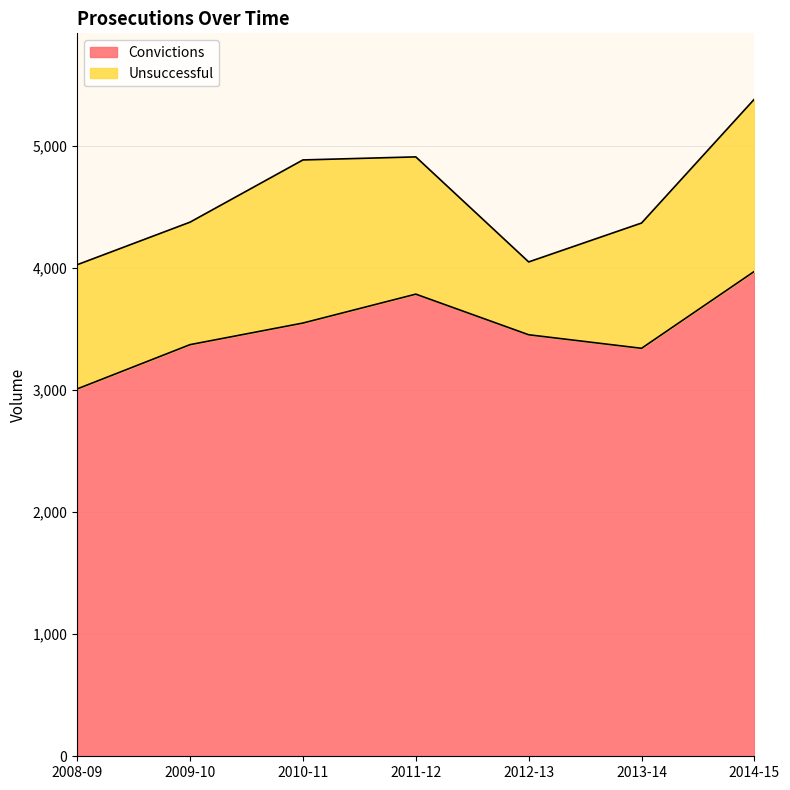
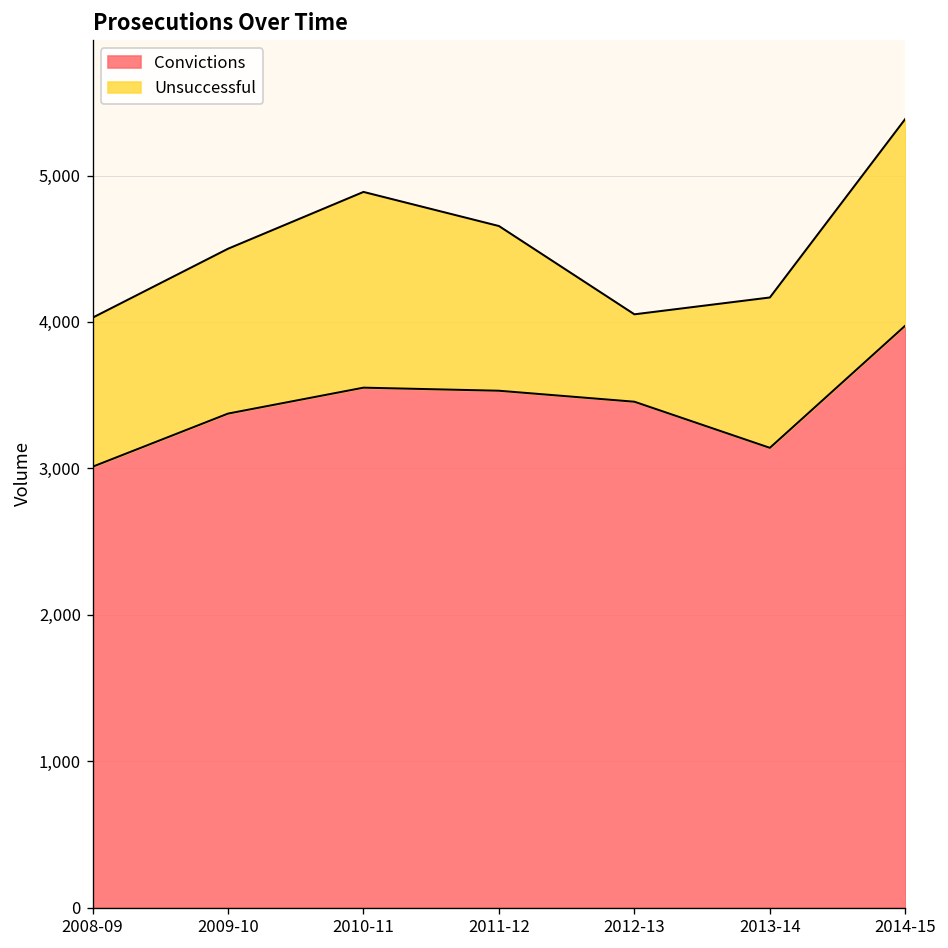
Unsuccessful, 2009-10: 1,000 -> 1,130
Convictions, 2011-12: 3,790 -> 3,530
Convictions, 2013-14: 3,340 -> 3,140
